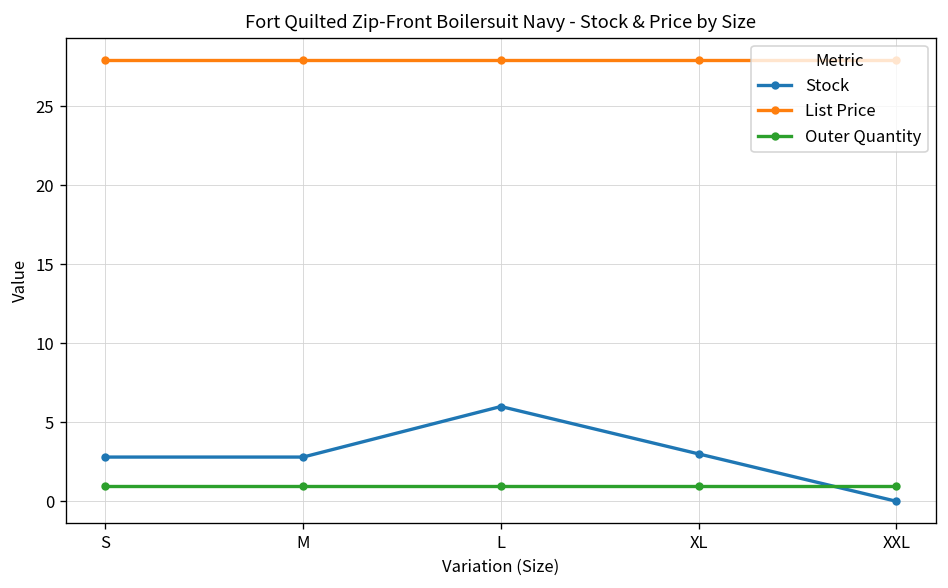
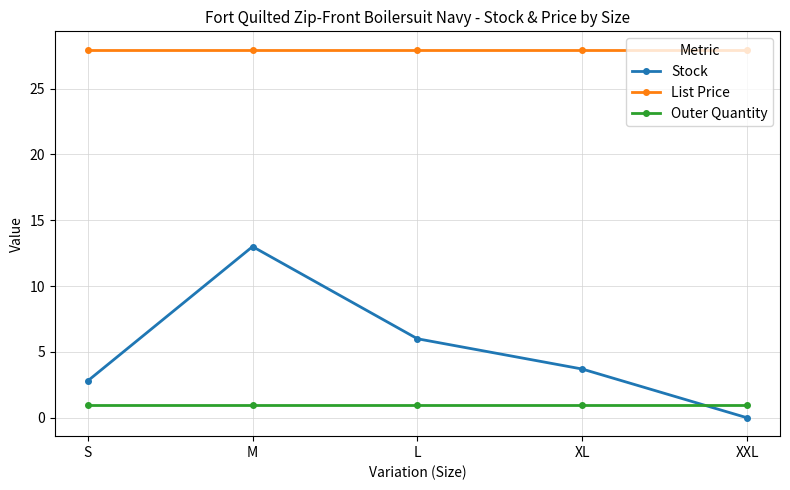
Stock, M: 2.8 -> 13.0
Stock, XL: 3.0 -> 3.7
